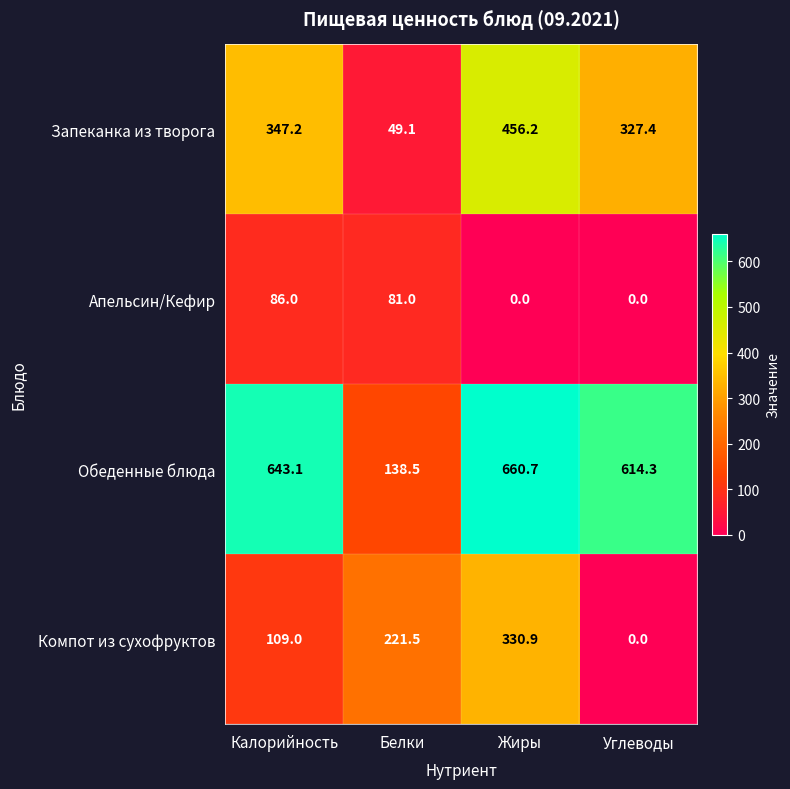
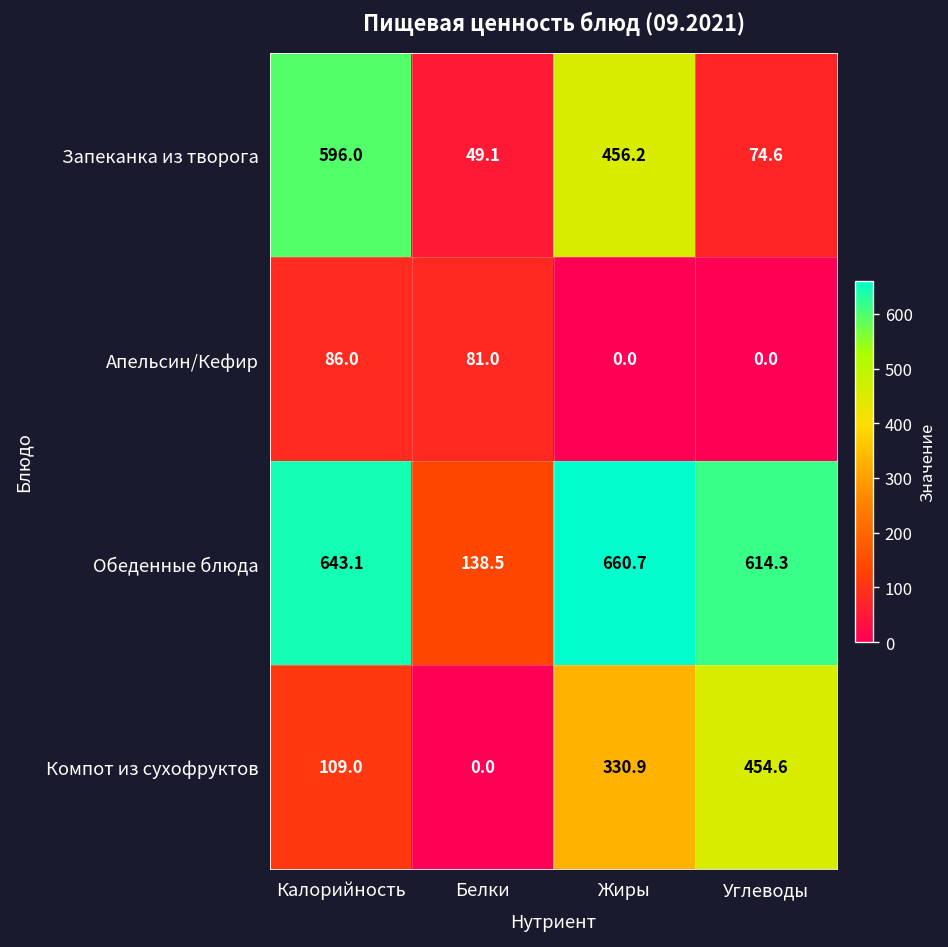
Запеканка из творога, Калорийность: 347.2 -> 596.0
Запеканка из творога, Углеводы: 327.4 -> 74.6
Компот из сухофруктов, Белки: 221.5 -> 0.0
Компот из сухофруктов, Углеводы: 0.0 -> 454.6
